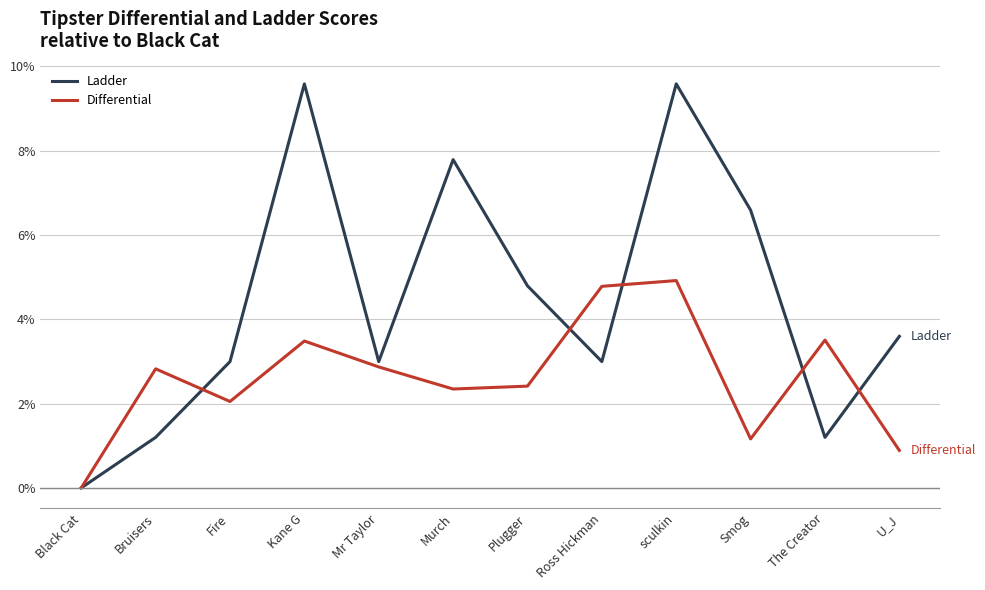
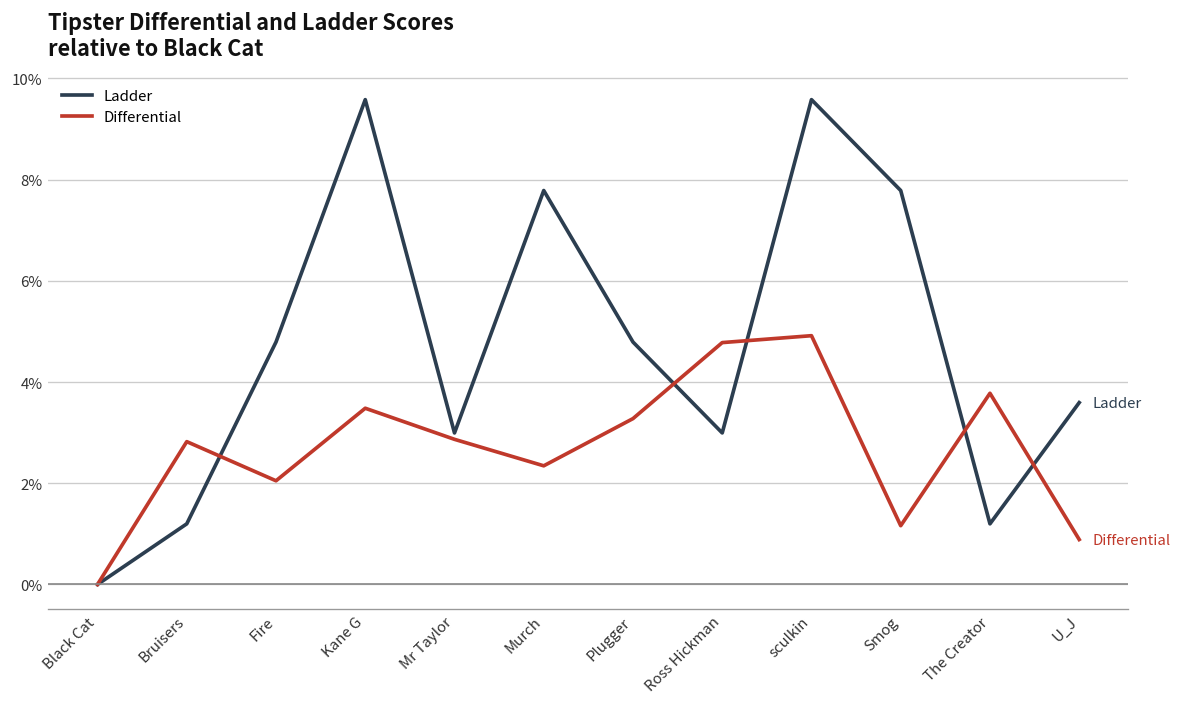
Ladder, Fire: 3.0% -> 4.8%
Differential, Plugger: 2.4% -> 3.3%
Ladder, Smog: 6.6% -> 7.8%
Differential, The Creator: 3.5% -> 3.8%
